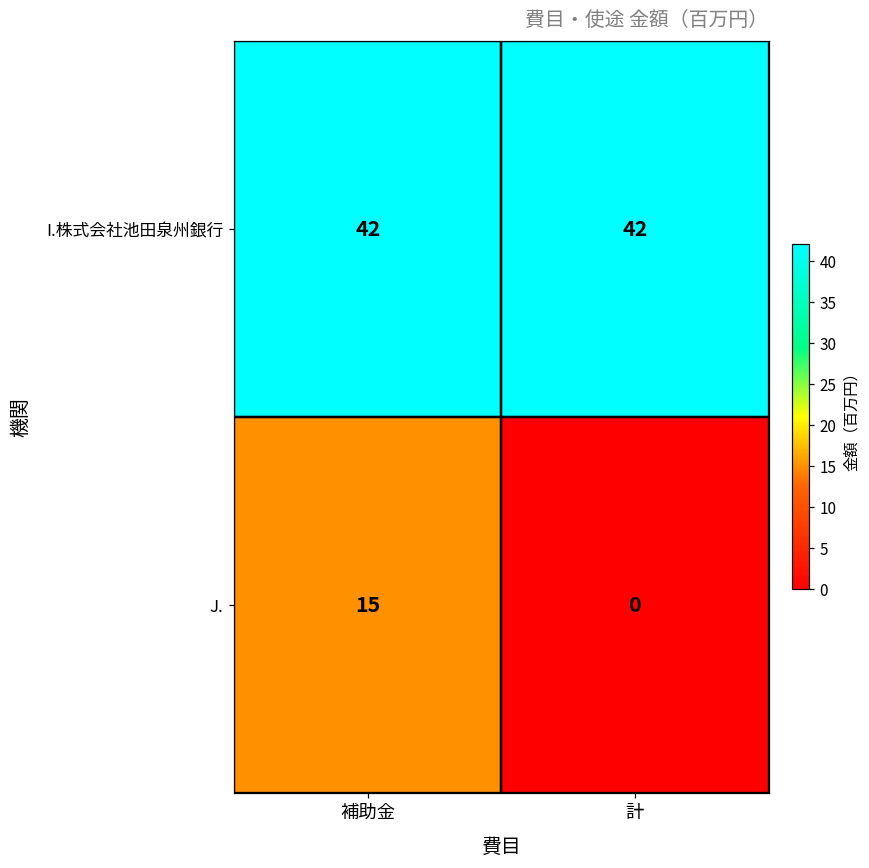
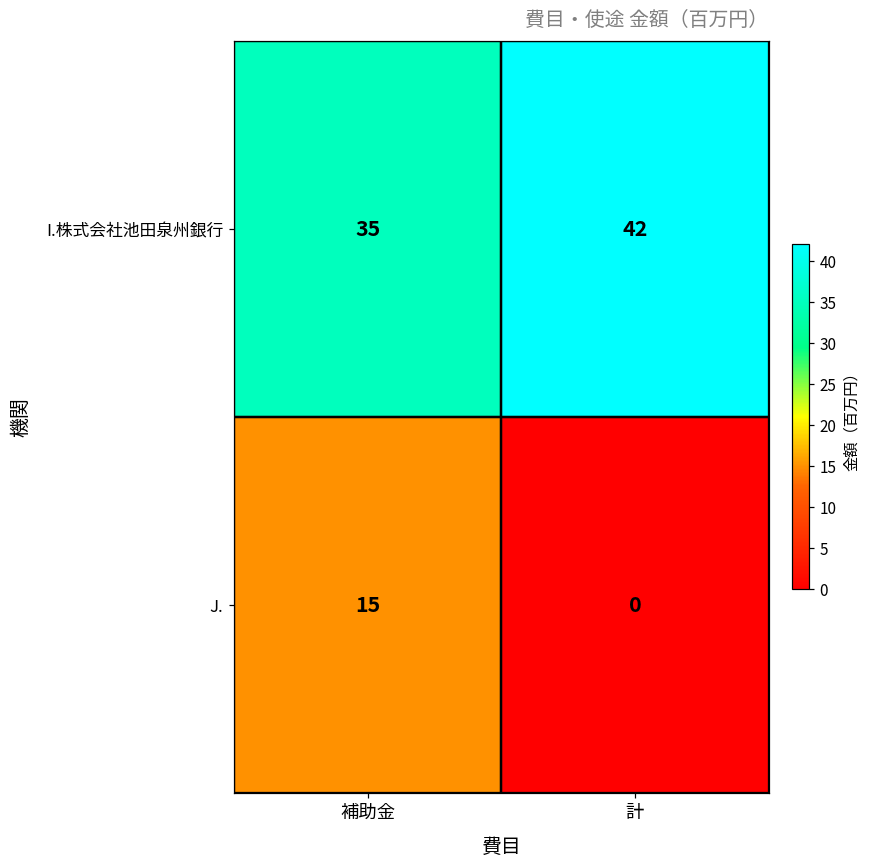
I.株式会社池田泉州銀行, 補助金: 42 -> 35
